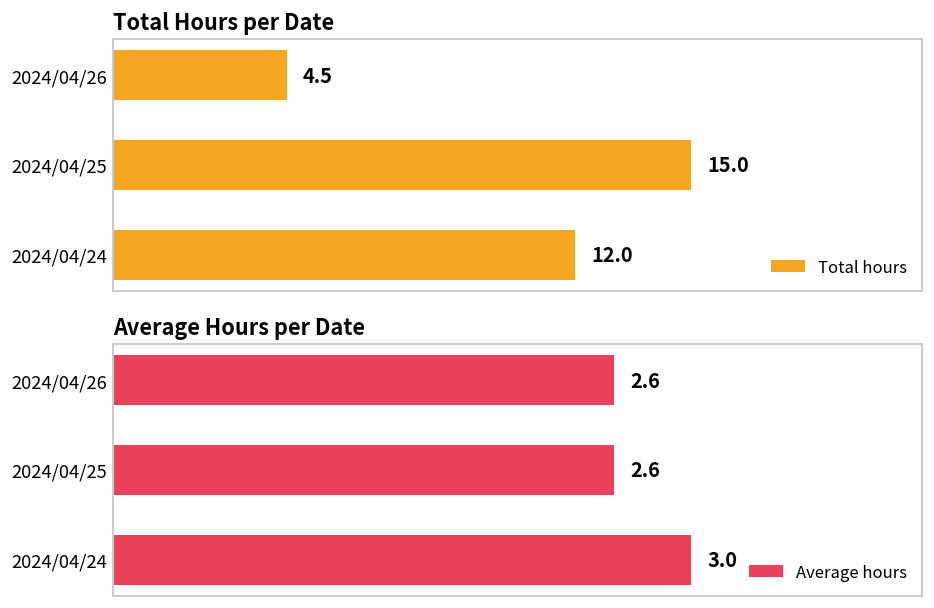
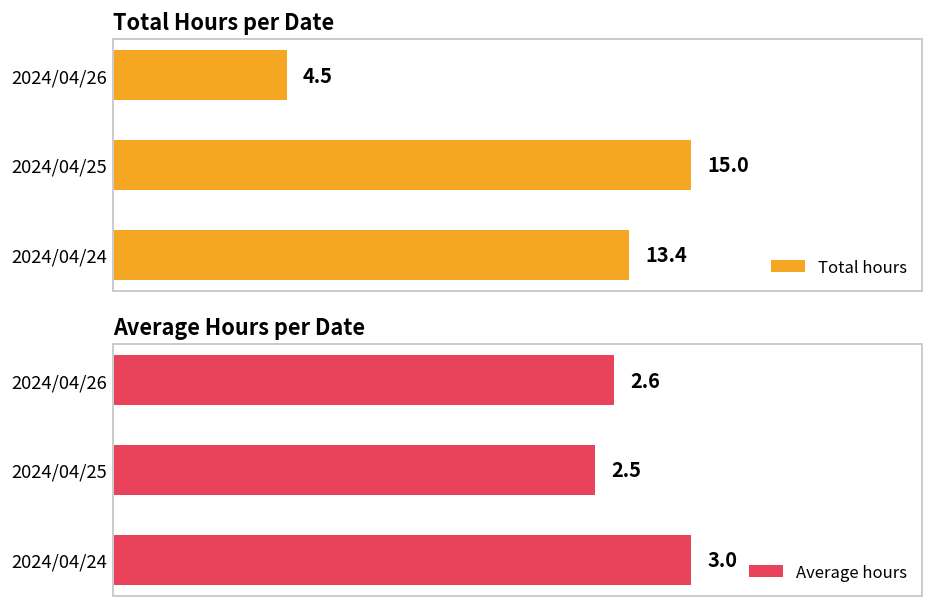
Total Hours per Date, 2024/04/24: 12.0 -> 13.4
Average Hours per Date, 2024/04/25: 2.6 -> 2.5
